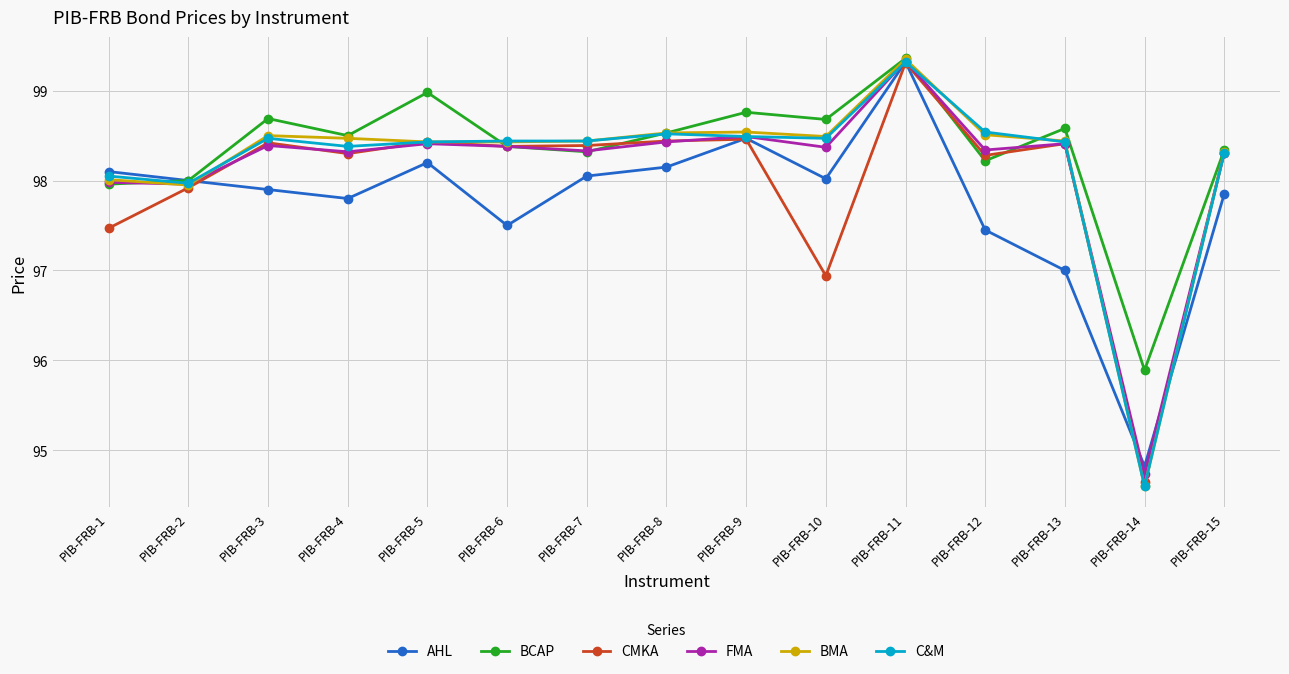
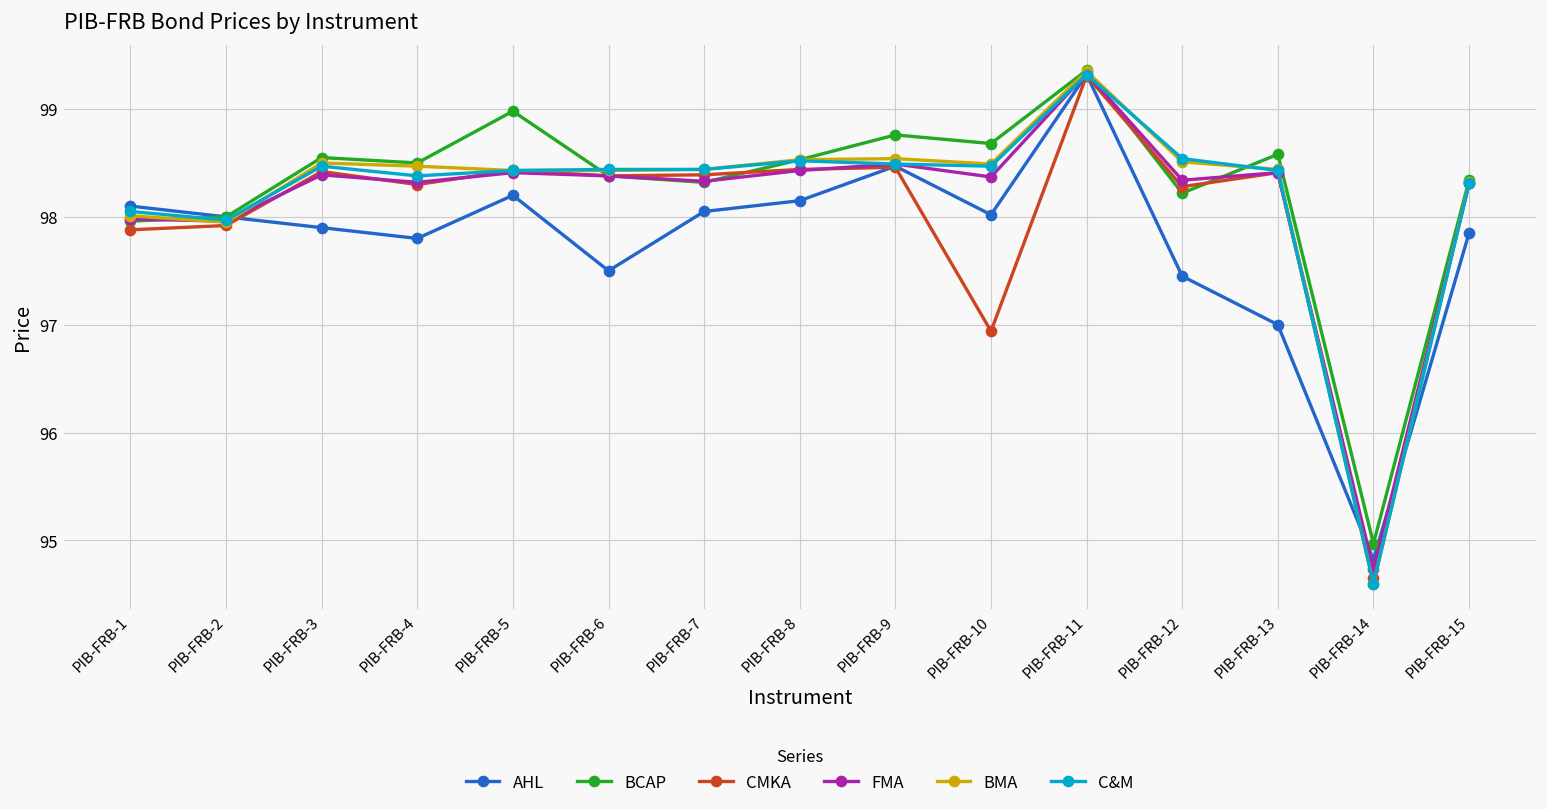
CMKA, PIB-FRB-1: 97.5 -> 97.9
BCAP, PIB-FRB-3: 98.7 -> 98.6
BCAP, PIB-FRB-14: 95.9 -> 95.0
